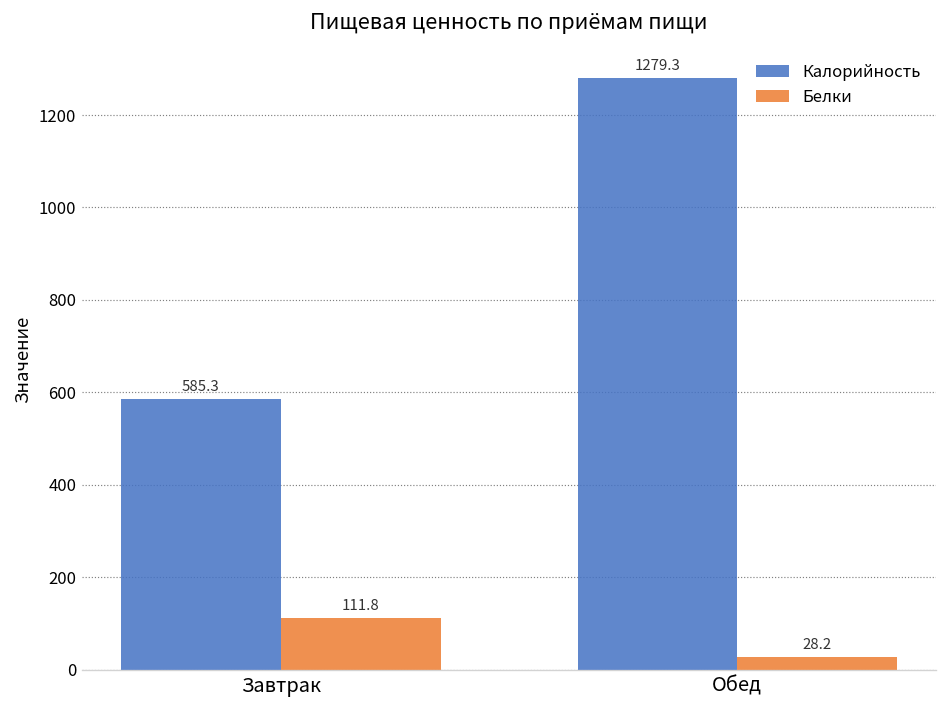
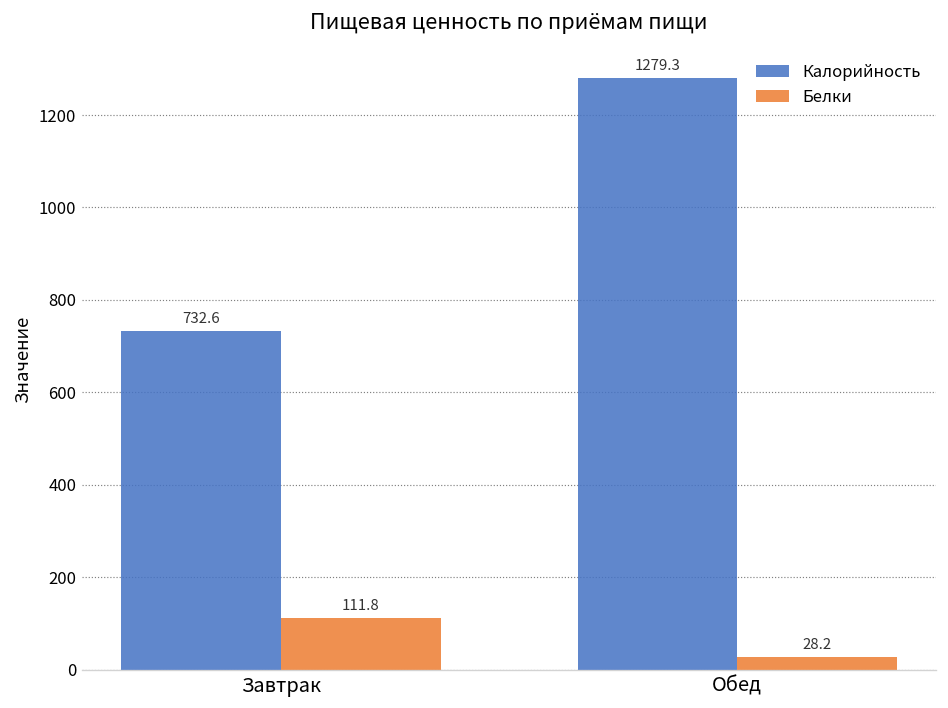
Калорийность, Завтрак: 585.3 -> 732.6
